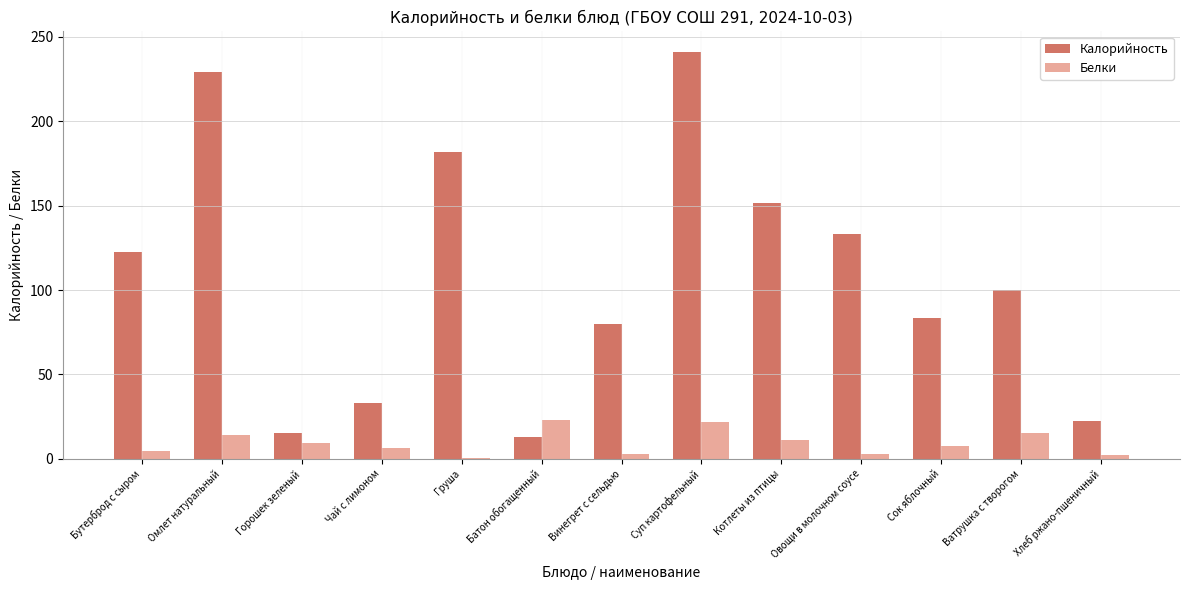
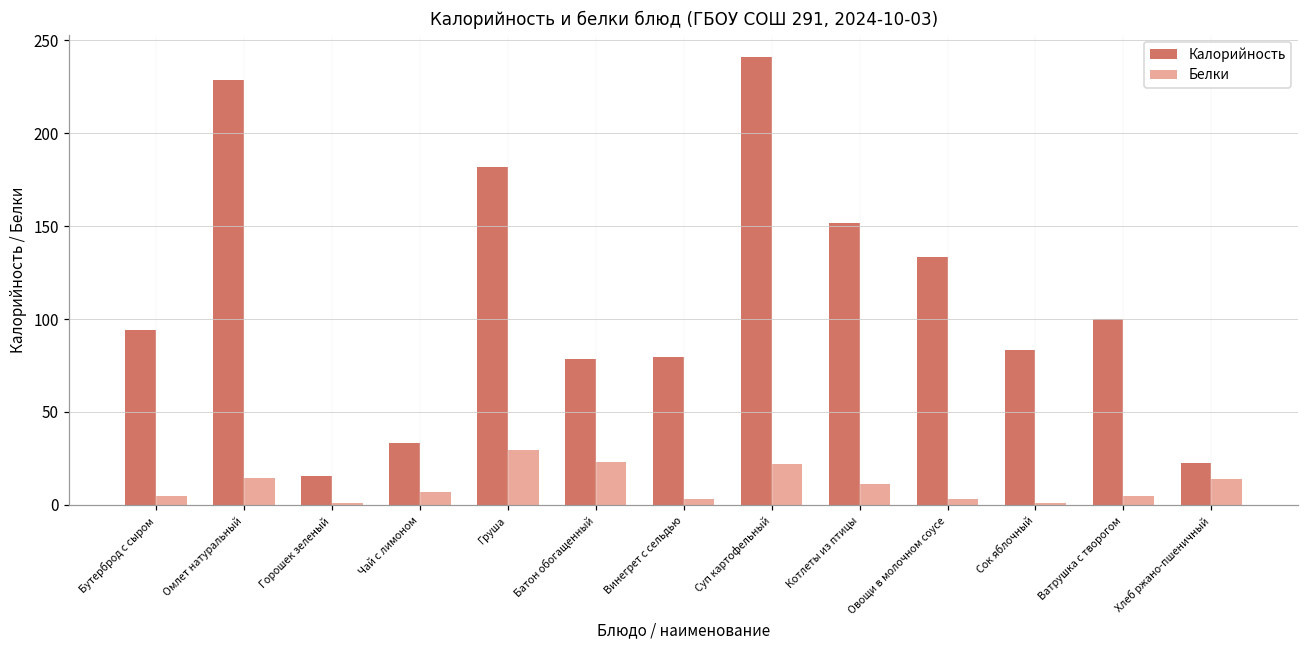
Калорийность, Бутерброд с сыром: 123 -> 94
Белки, Горошек зеленый: 10 -> 1
Белки, Груша: 0 -> 29
Калорийность, Батон обогащенный: 13 -> 79
Белки, Сок яблочный: 8 -> 1
Белки, Ватрушка с творогом: 15 -> 5
Белки, Хлеб ржано-пшеничный: 3 -> 14
